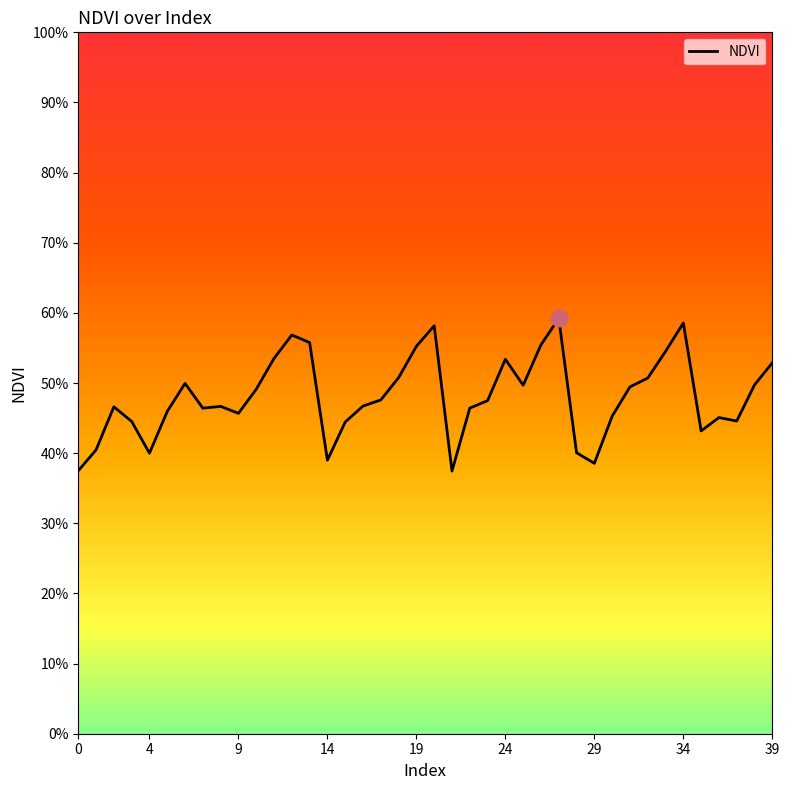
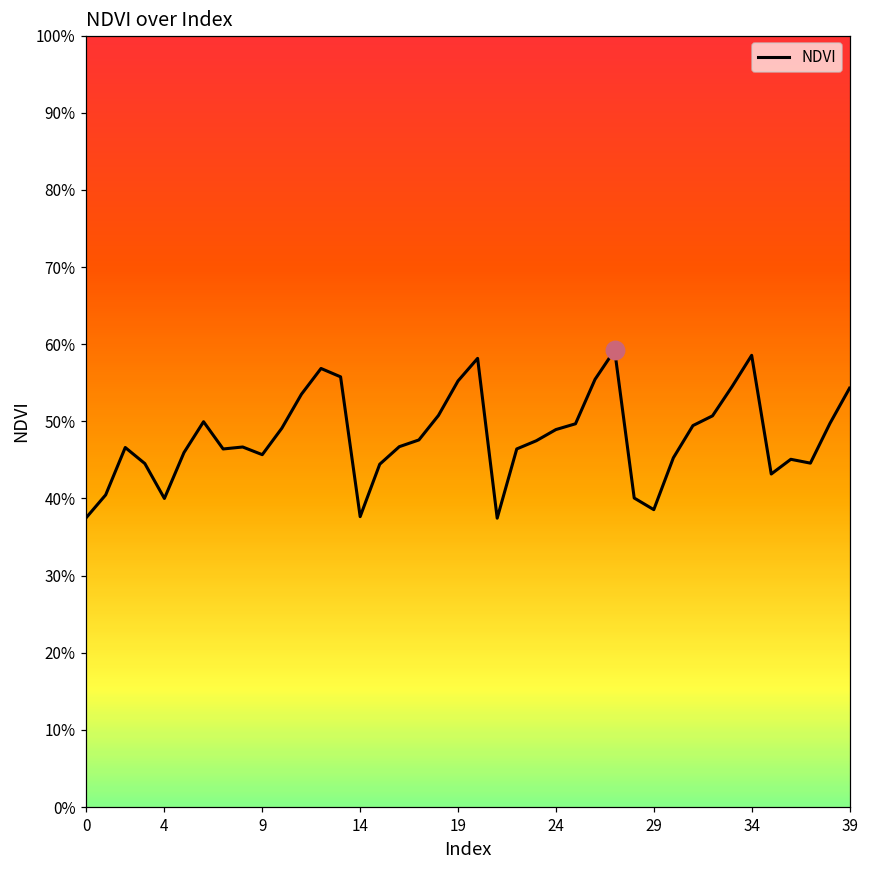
NDVI, 14: 39% -> 38%
NDVI, 24: 53% -> 49%
NDVI, 39: 53% -> 54%
